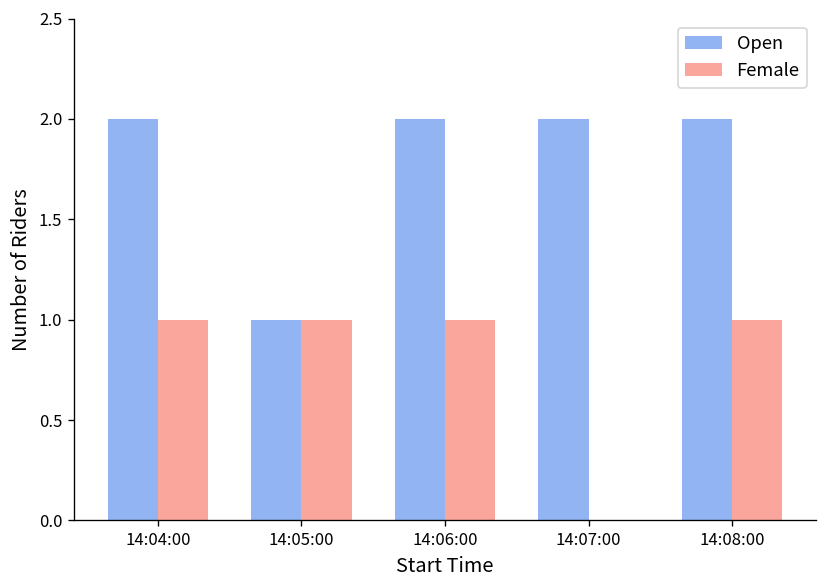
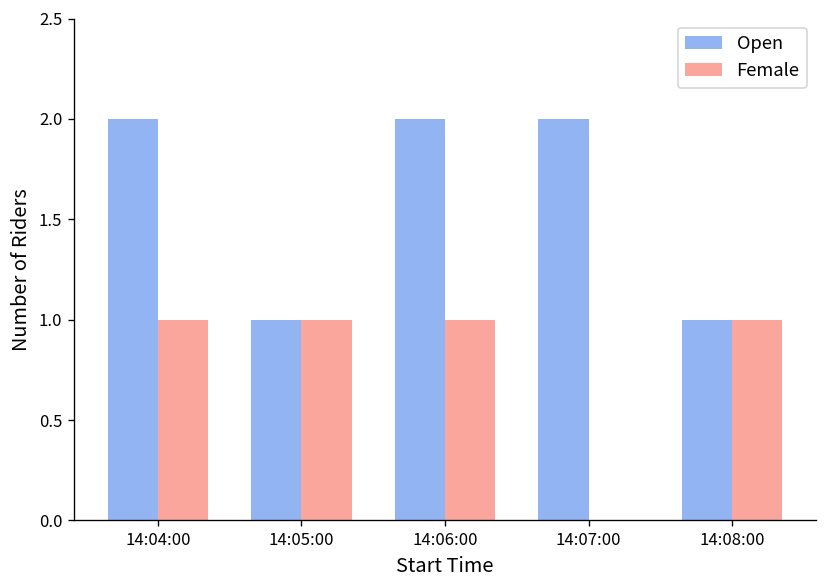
Open, 14:08:00: 2 -> 1
